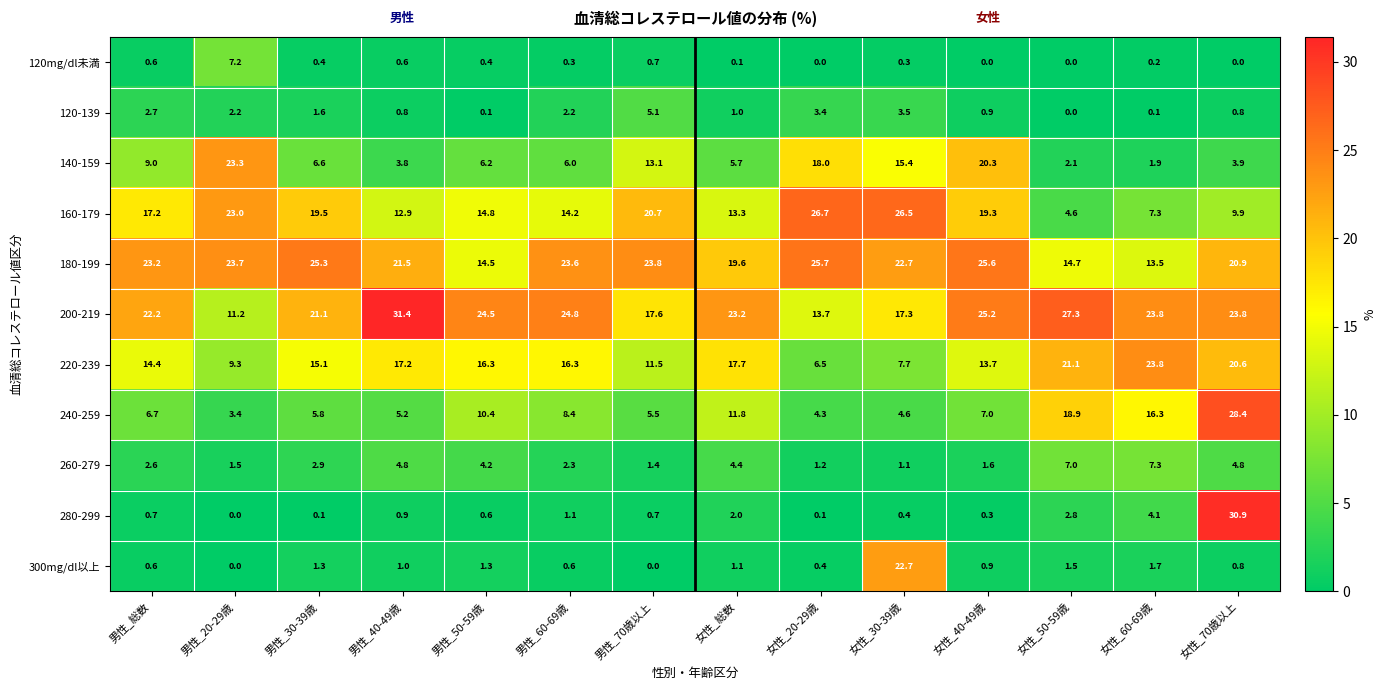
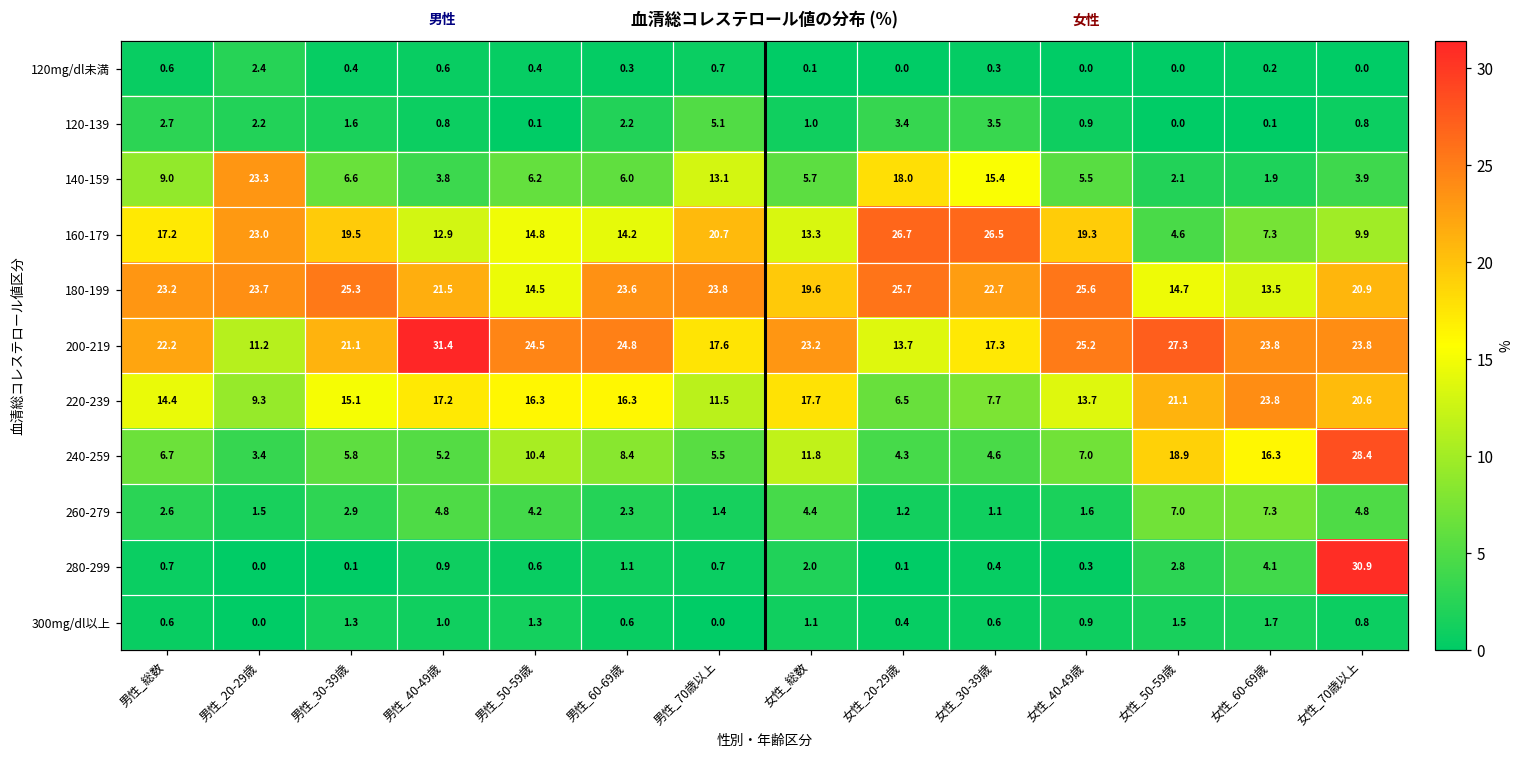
120mg/dl未満, 男性_20-29歳: 7.2 -> 2.4
140-159, 女性_40-49歳: 20.3 -> 5.5
300mg/dl以上, 女性_30-39歳: 22.7 -> 0.6
